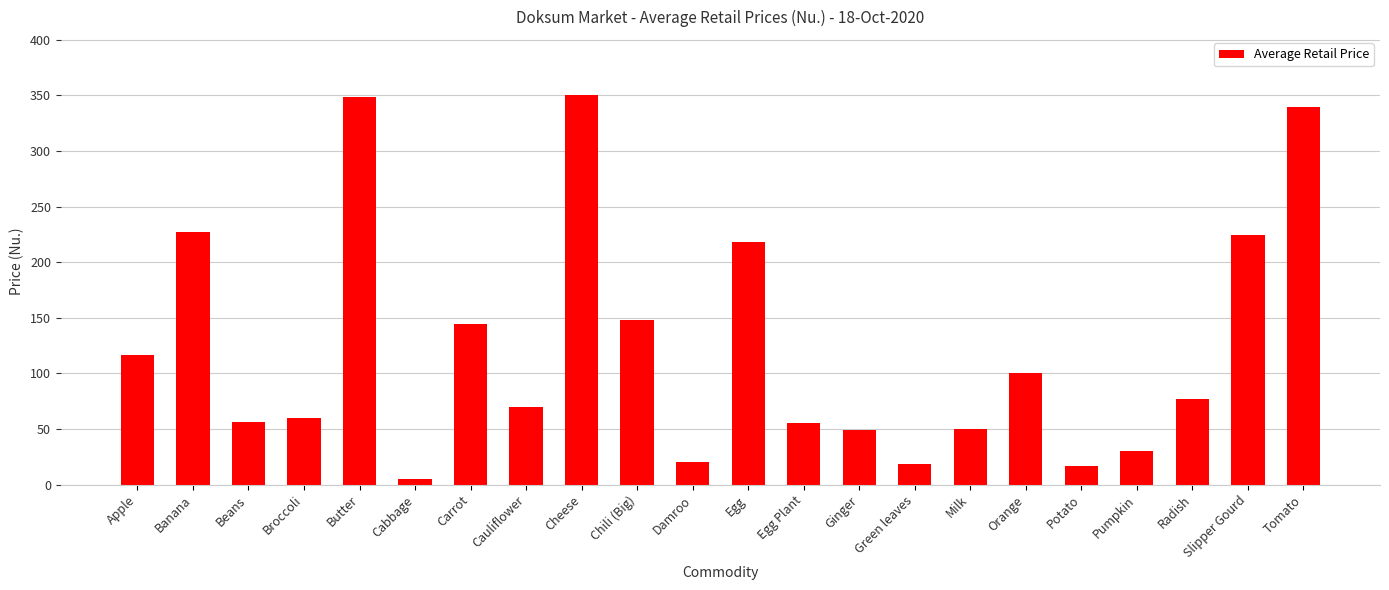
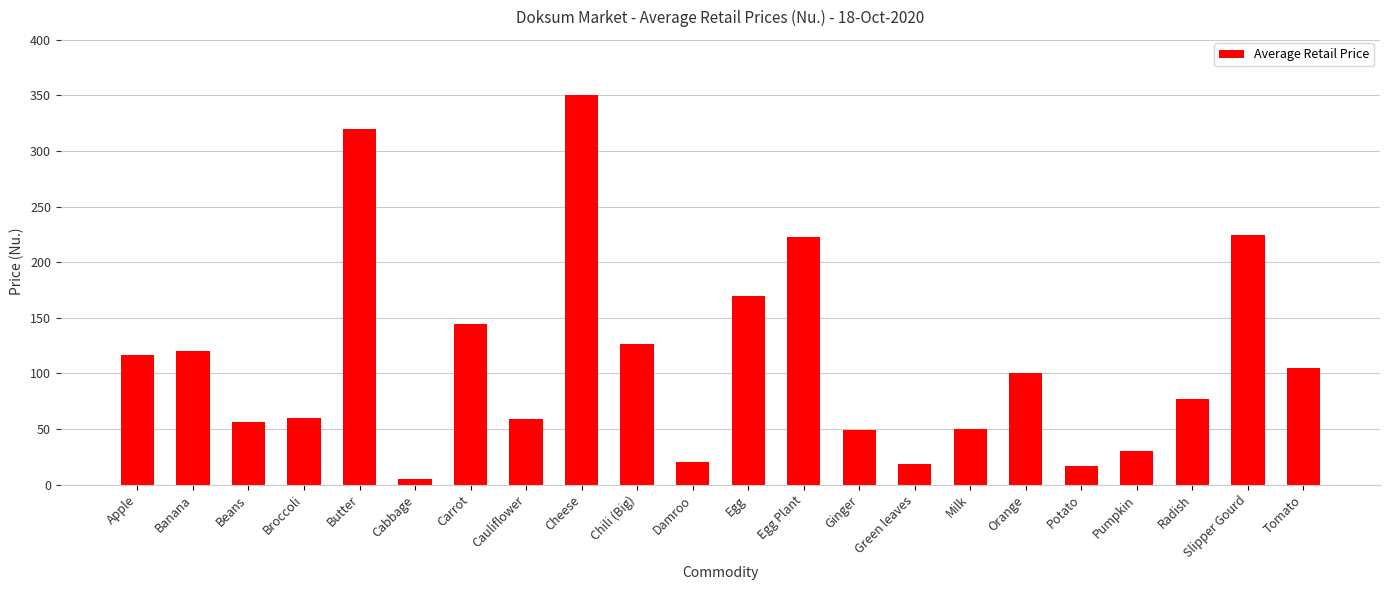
Banana: 227 -> 120
Butter: 349 -> 320
Cauliflower: 70 -> 59
Chili (Big): 148 -> 127
Egg: 218 -> 170
Egg Plant: 55 -> 223
Tomato: 339 -> 105
